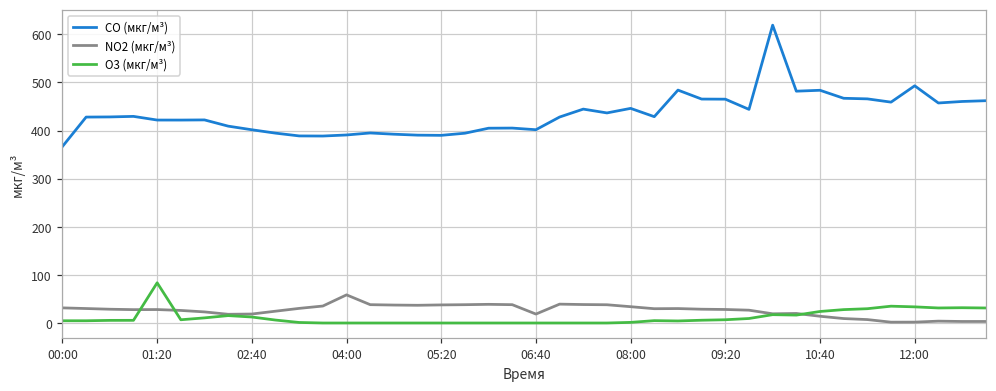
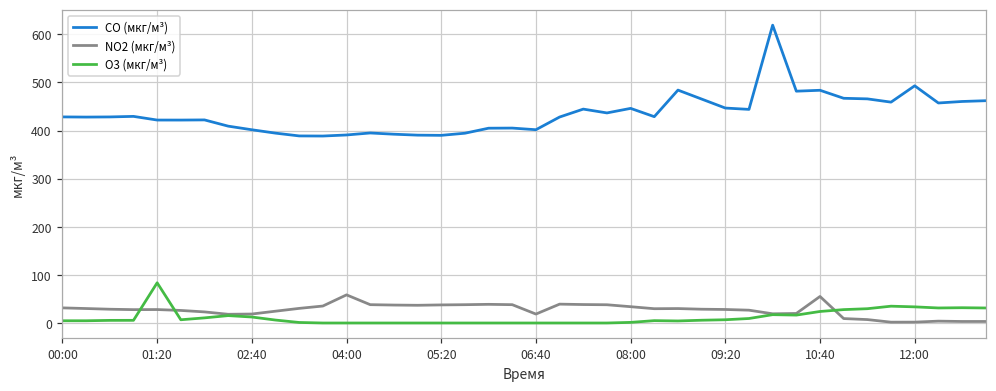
CO (мкг/м³), 00:00: 370 -> 430
CO (мкг/м³), 09:20: 470 -> 450
NO2 (мкг/м³), 10:40: 10 -> 60
